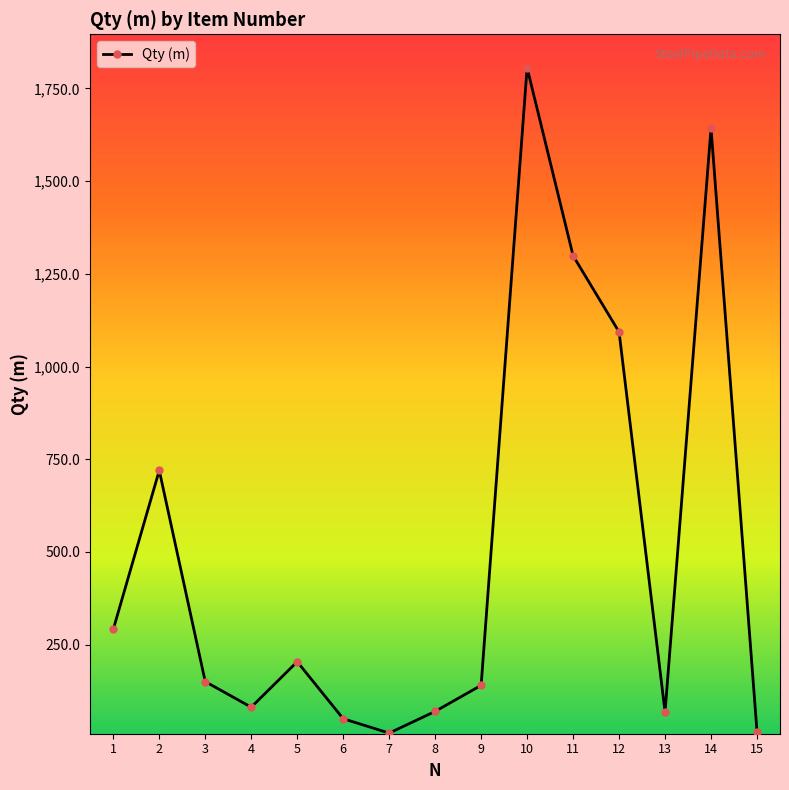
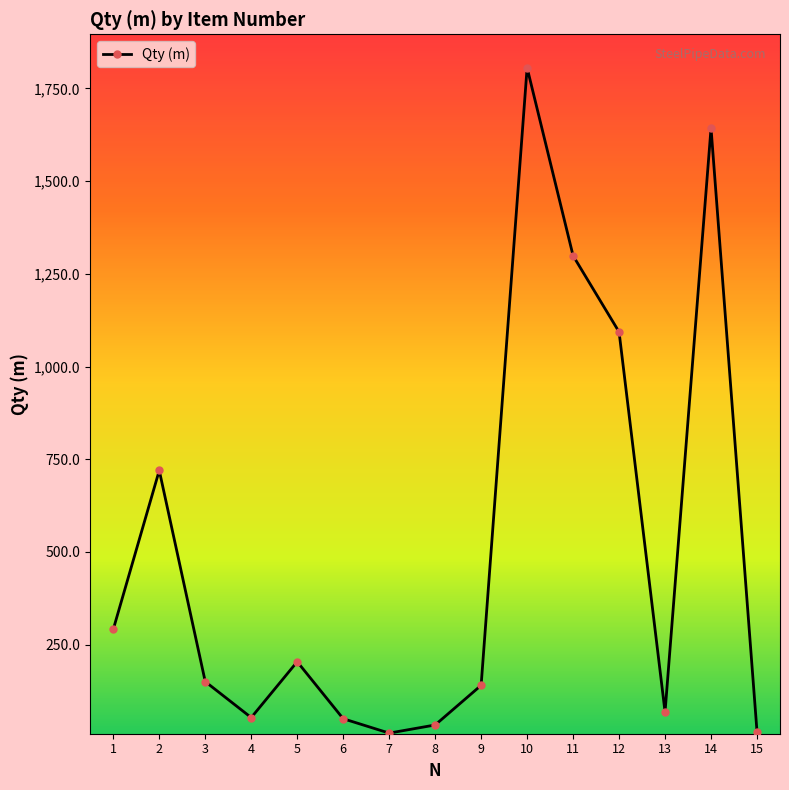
4: 80 -> 50
8: 70 -> 30
